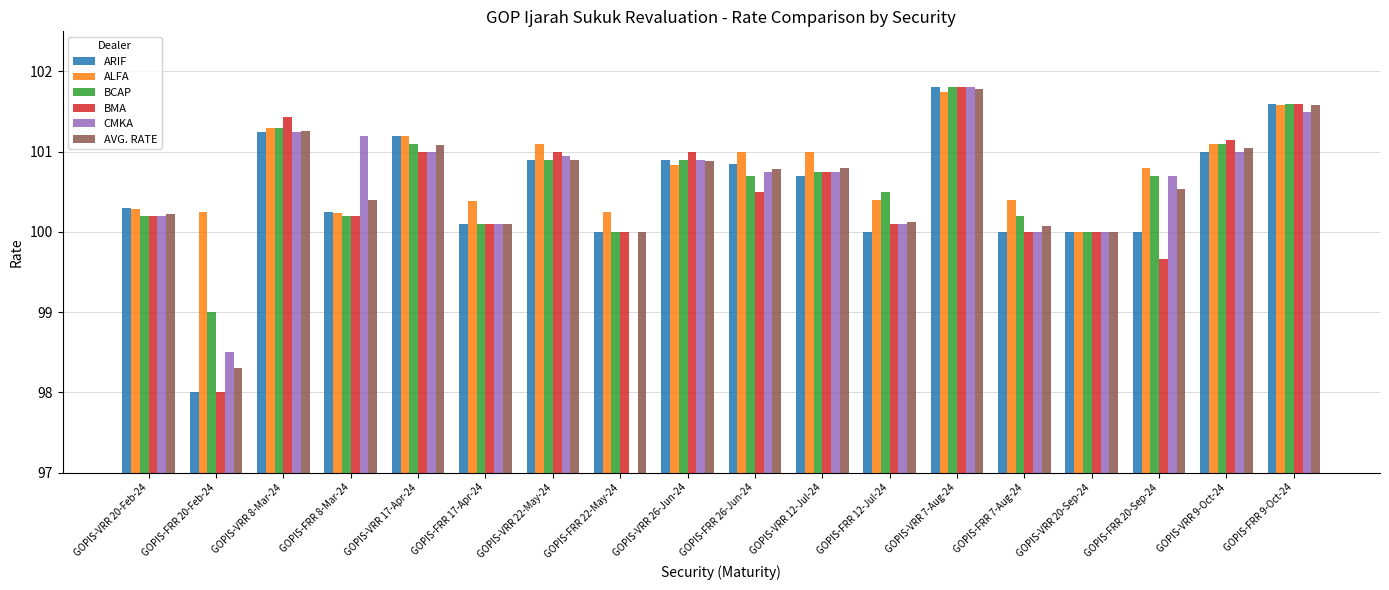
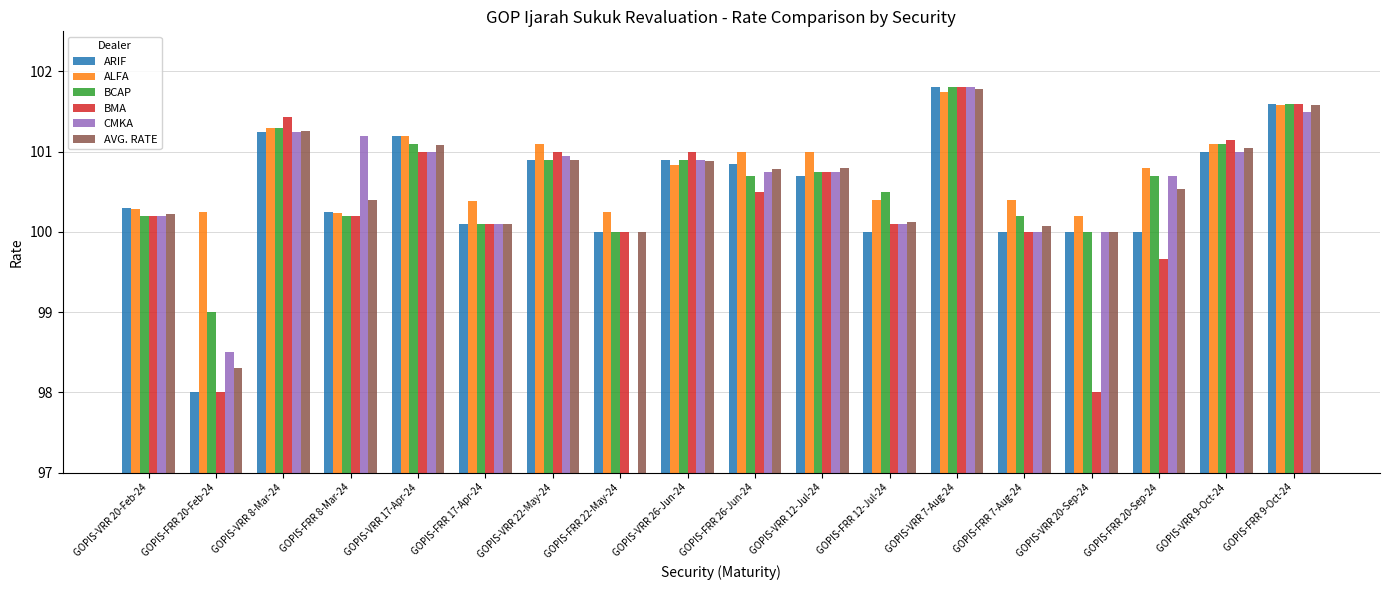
ALFA, GOPIS-VRR 20-Sep-24: 100.0 -> 100.2
BMA, GOPIS-VRR 20-Sep-24: 100 -> 98
